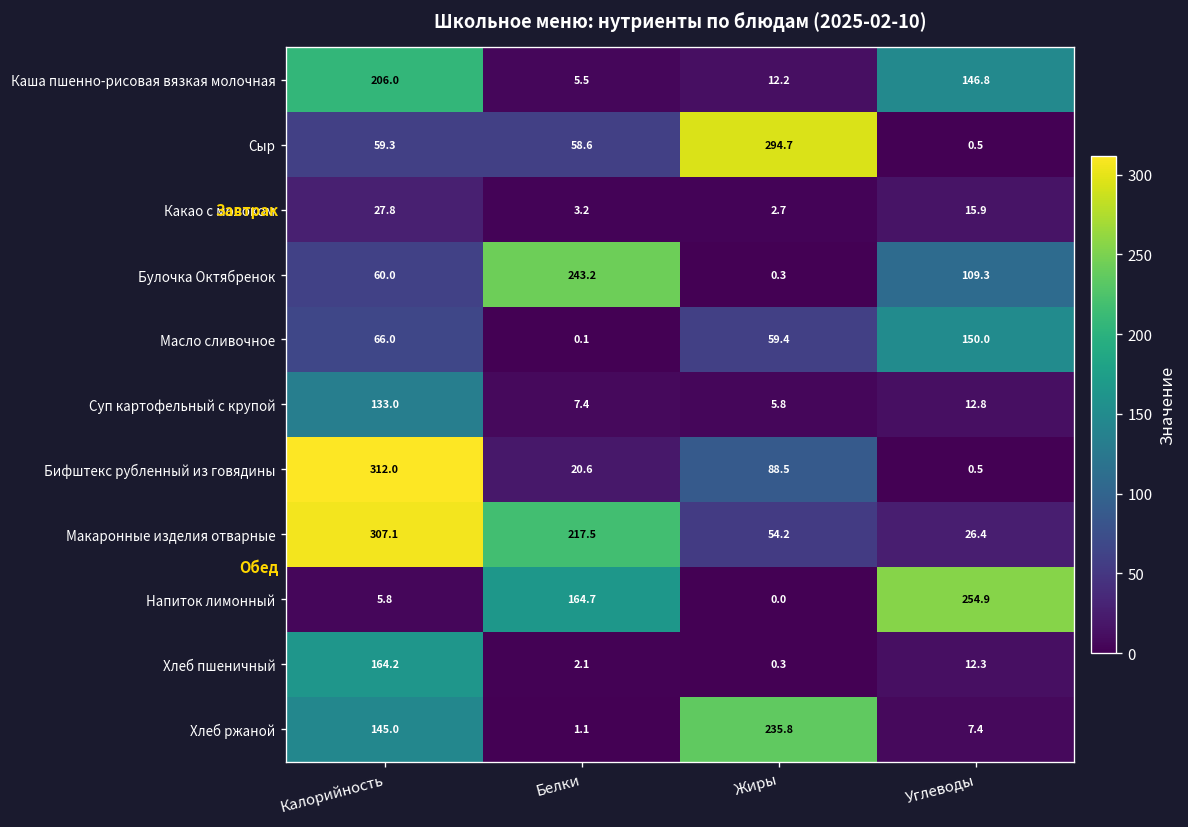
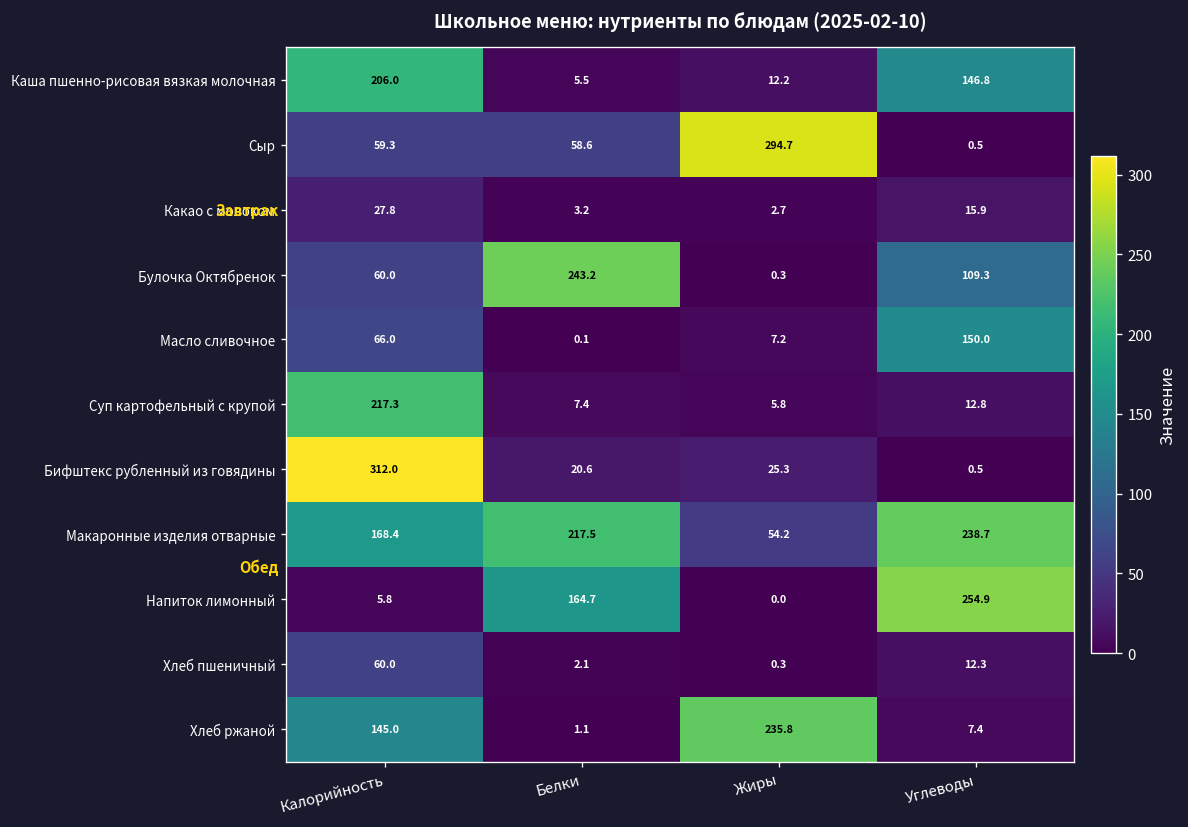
Масло сливочное, Жиры: 59.4 -> 7.2
Суп картофельный с крупой, Калорийность: 133.0 -> 217.3
Бифштекс рубленный из говядины, Жиры: 88.5 -> 25.3
Макаронные изделия отварные, Калорийность: 307.1 -> 168.4
Макаронные изделия отварные, Углеводы: 26.4 -> 238.7
Хлеб пшеничный, Калорийность: 164.2 -> 60.0
